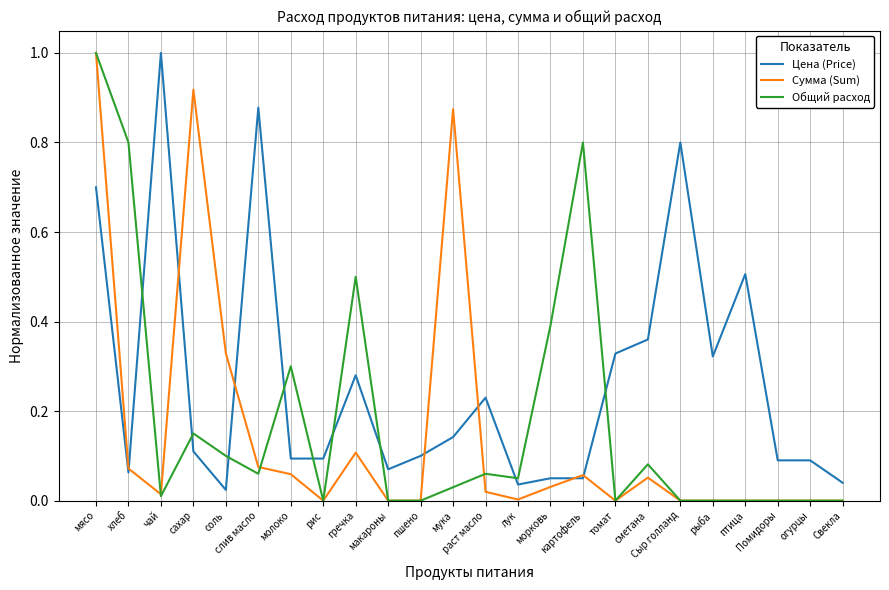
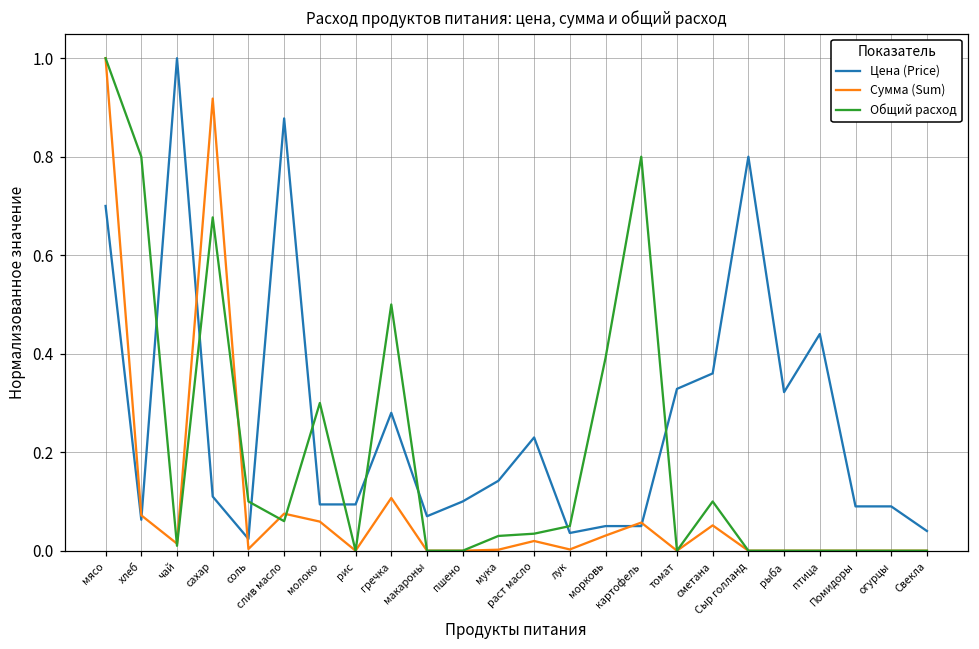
Общий расход, сахар: 0.15 -> 0.68
Сумма (Sum), соль: 0.33 -> 0.00
Сумма (Sum), мука: 0.87 -> 0.00
Общий расход, раст масло: 0.06 -> 0.03
Общий расход, сметана: 0.08 -> 0.10
Цена (Price), птица: 0.51 -> 0.44
